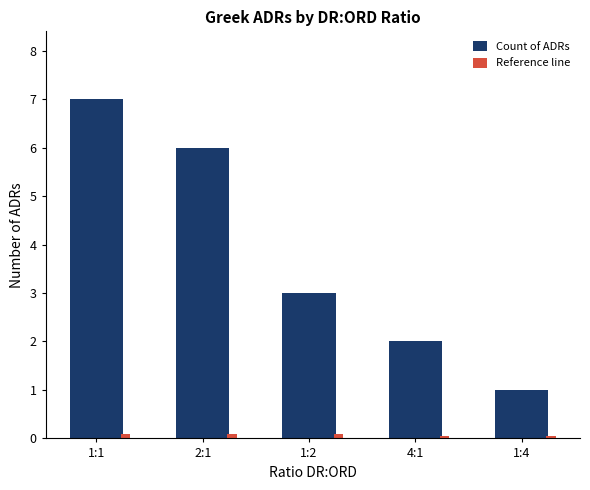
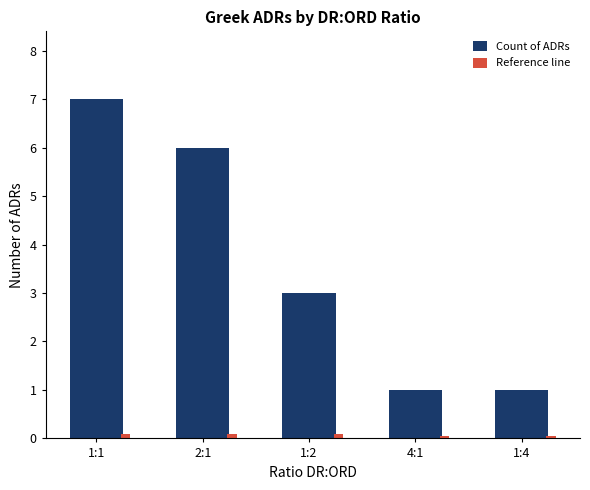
Count of ADRs, 4:1: 2 -> 1
